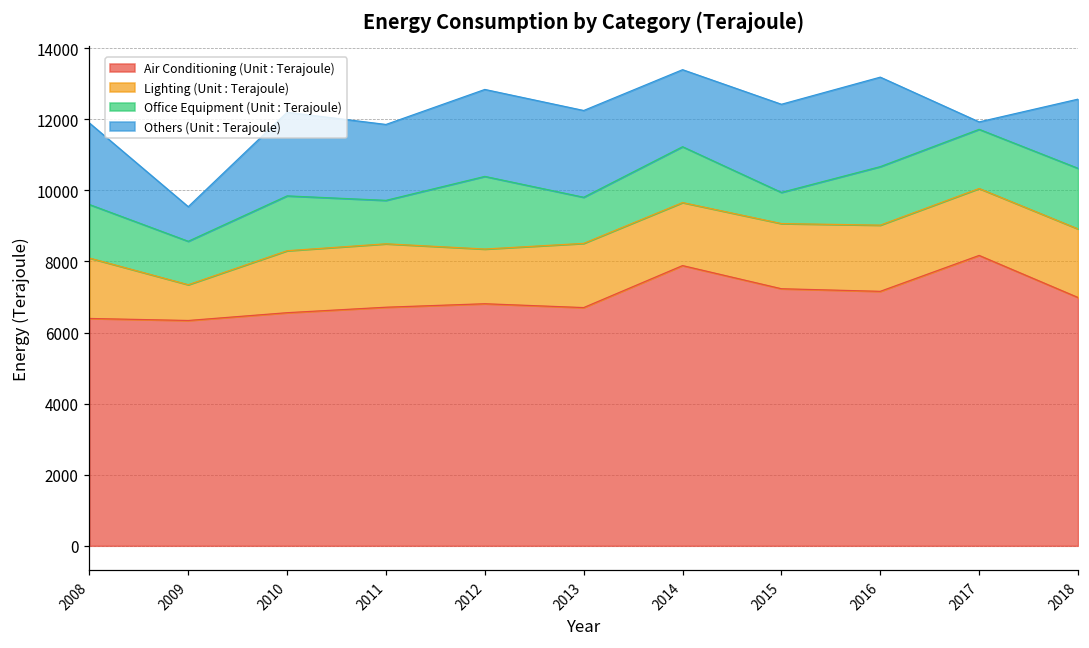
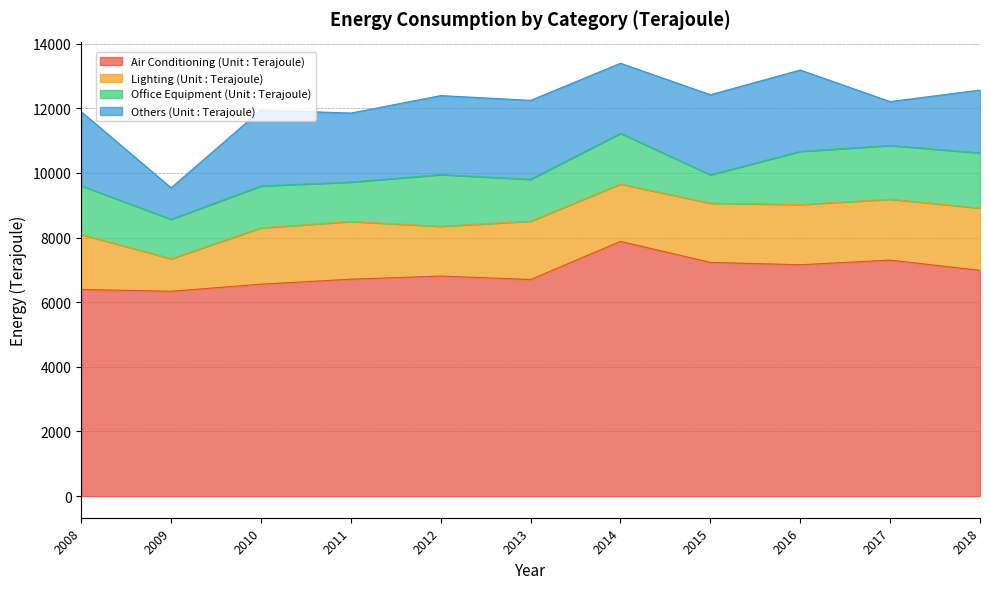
Office Equipment (Unit : Terajoule), 2010: 1500 -> 1300
Office Equipment (Unit : Terajoule), 2012: 2000 -> 1600
Air Conditioning (Unit : Terajoule), 2017: 8200 -> 7300
Others (Unit : Terajoule), 2017: 200 -> 1400
